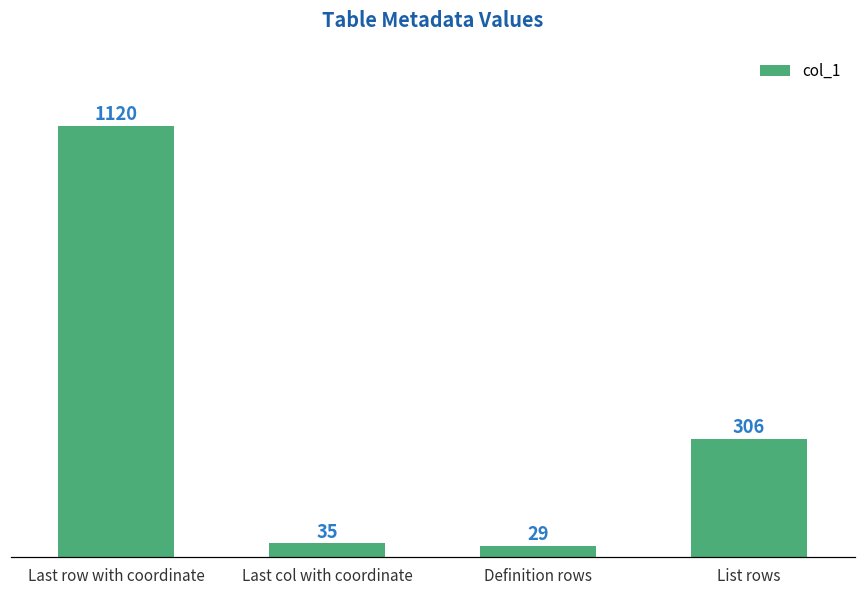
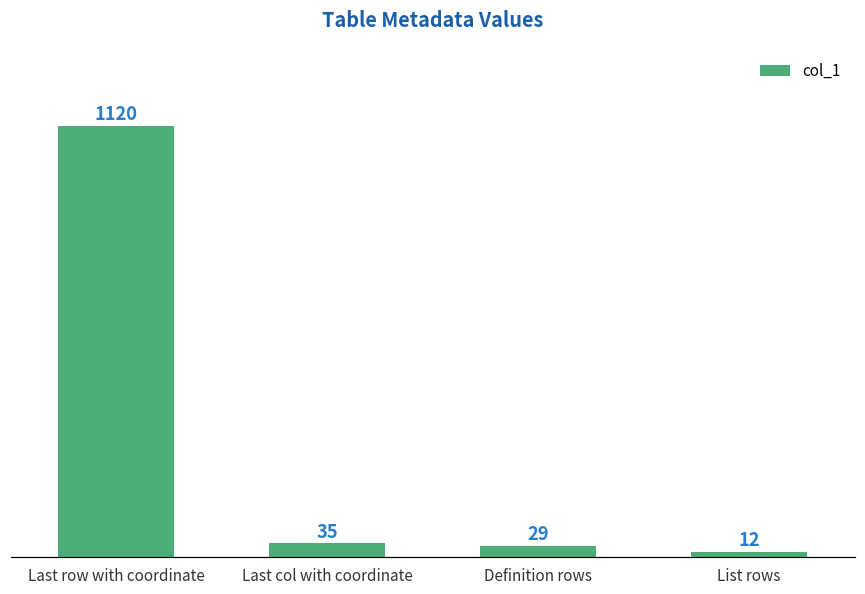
List rows: 306 -> 12
